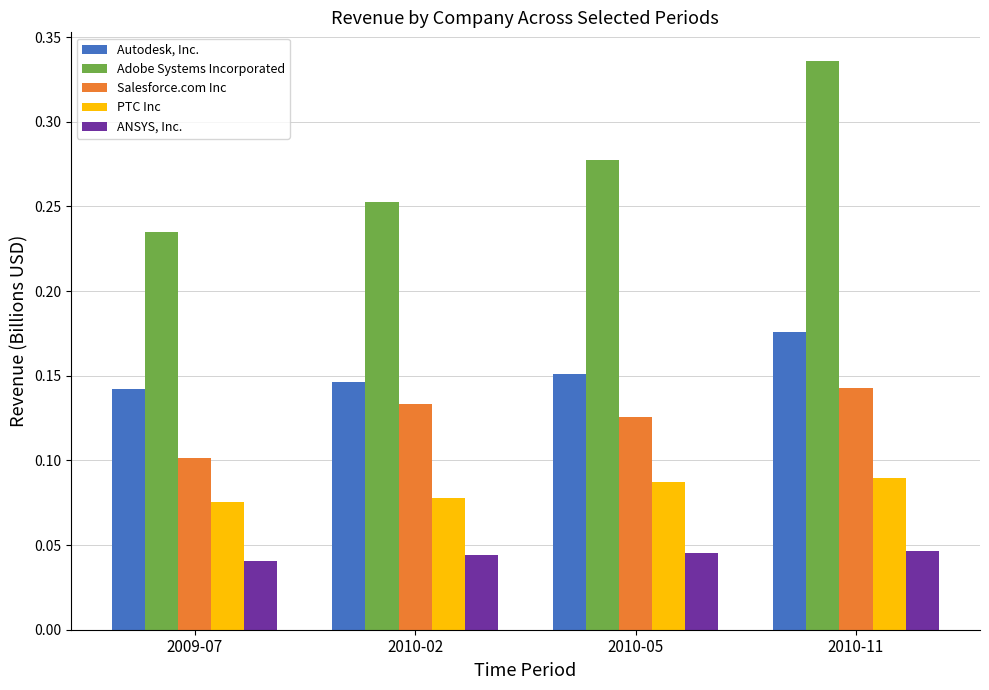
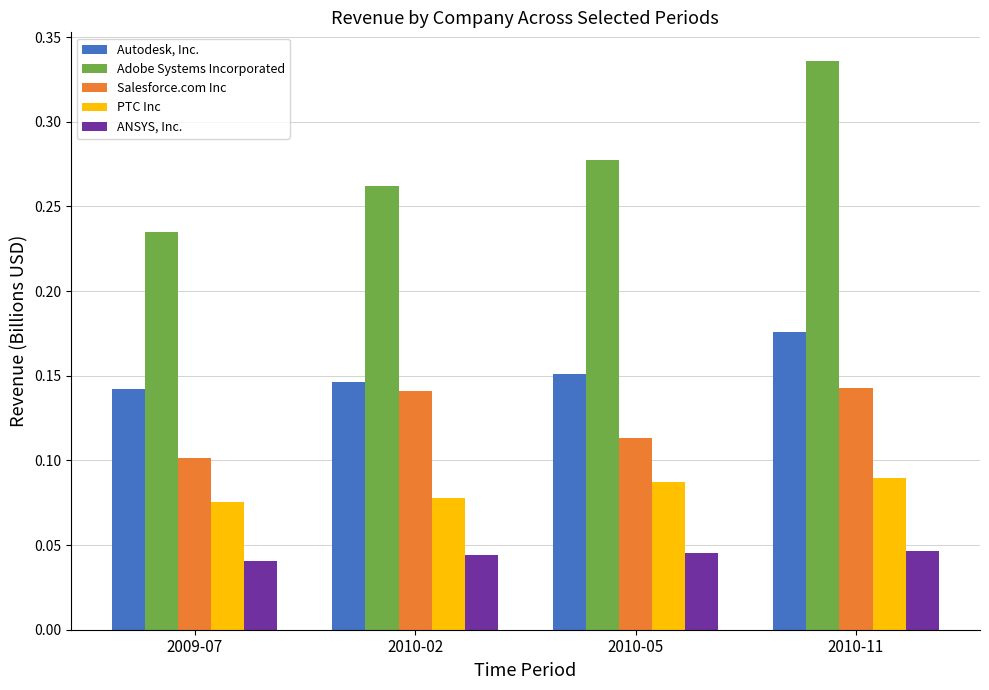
Adobe Systems Incorporated, 2010-02: 0.252 -> 0.262
Salesforce.com Inc, 2010-02: 0.133 -> 0.141
Salesforce.com Inc, 2010-05: 0.126 -> 0.113
